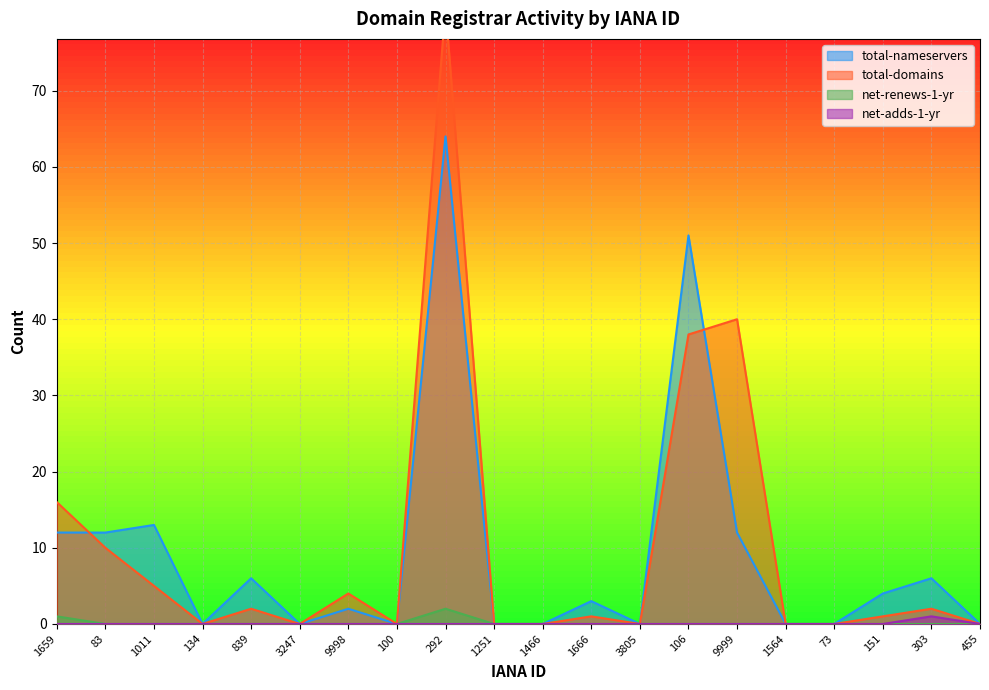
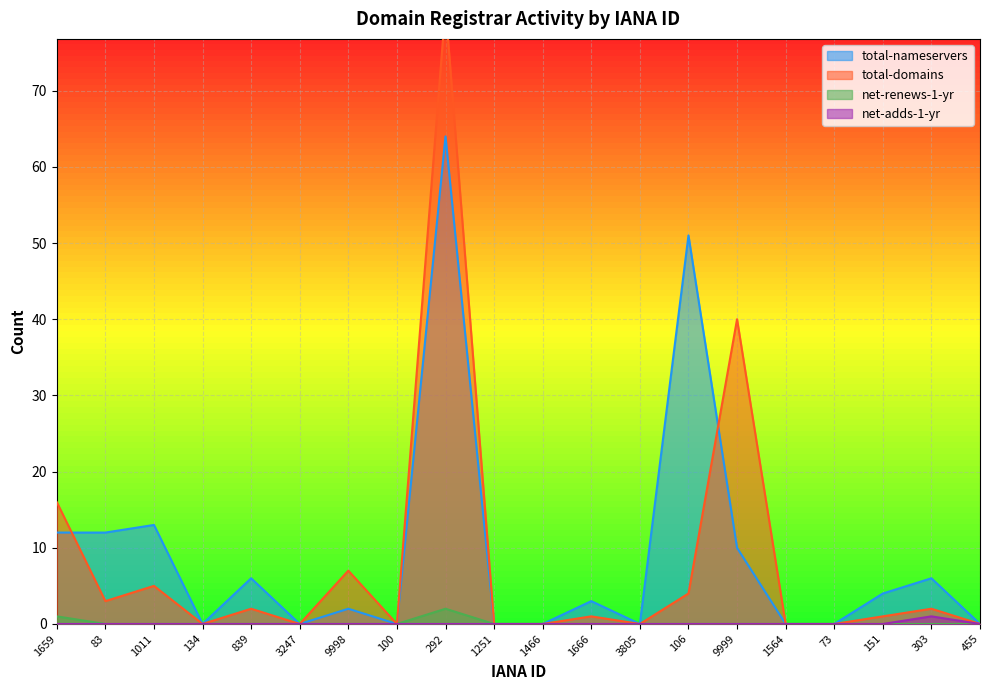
total-domains, 83: 10 -> 3
total-domains, 9998: 4 -> 7
total-domains, 106: 38 -> 4
total-nameservers, 9999: 12 -> 10
